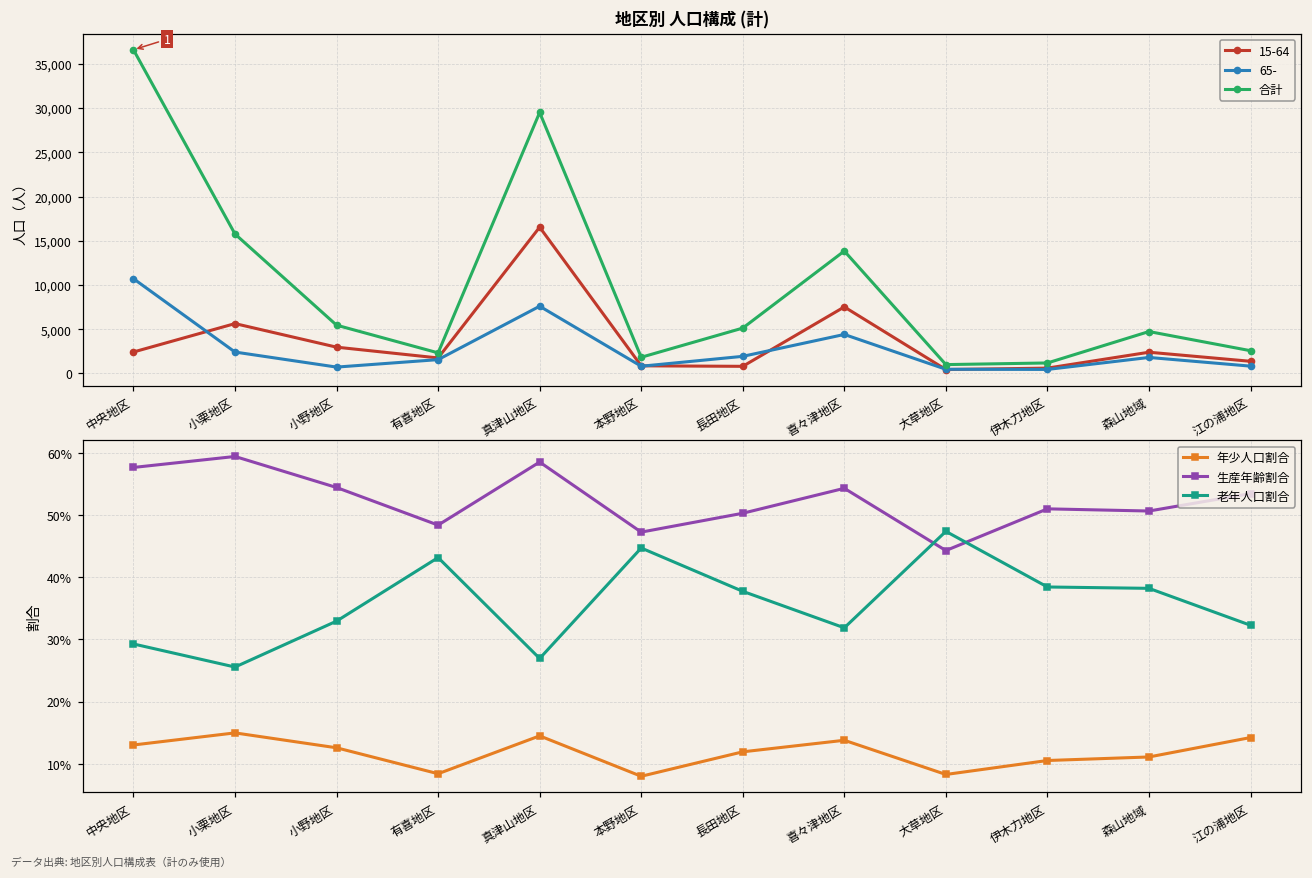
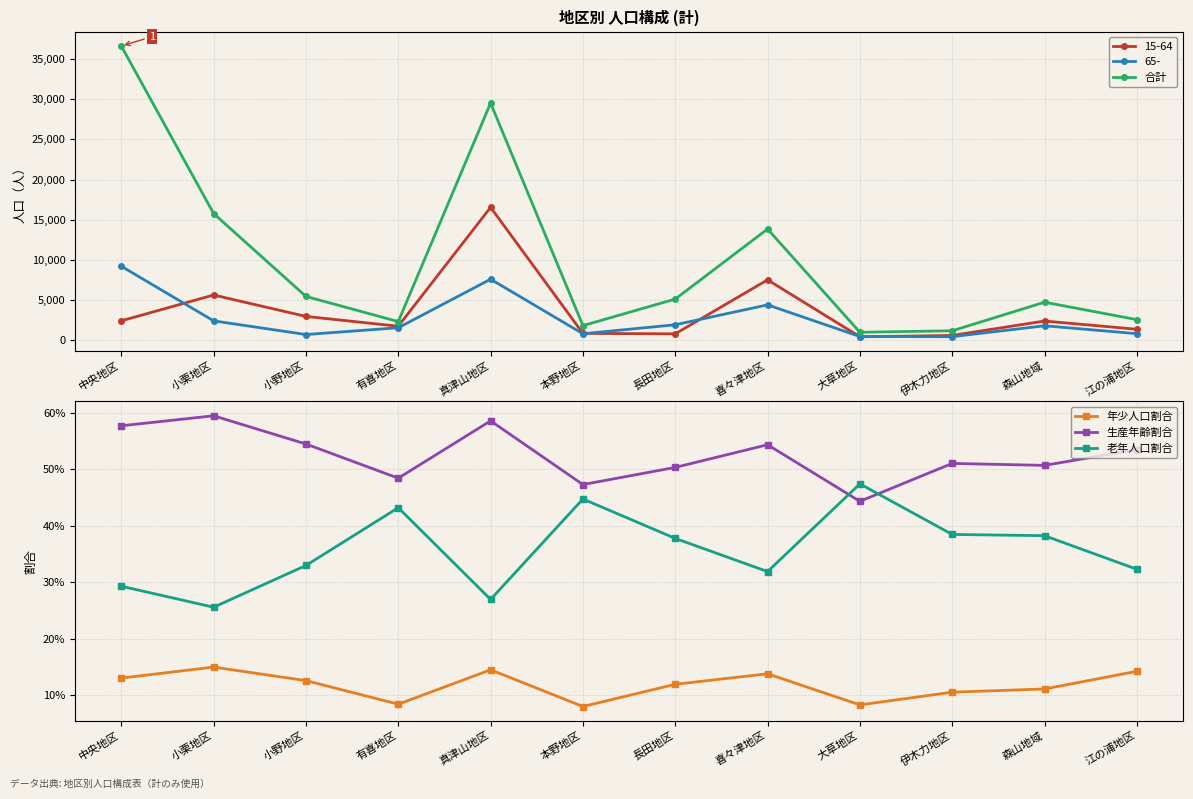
地区別 人口構成 (計), 65-, 中央地区: 11,000 -> 9,000
